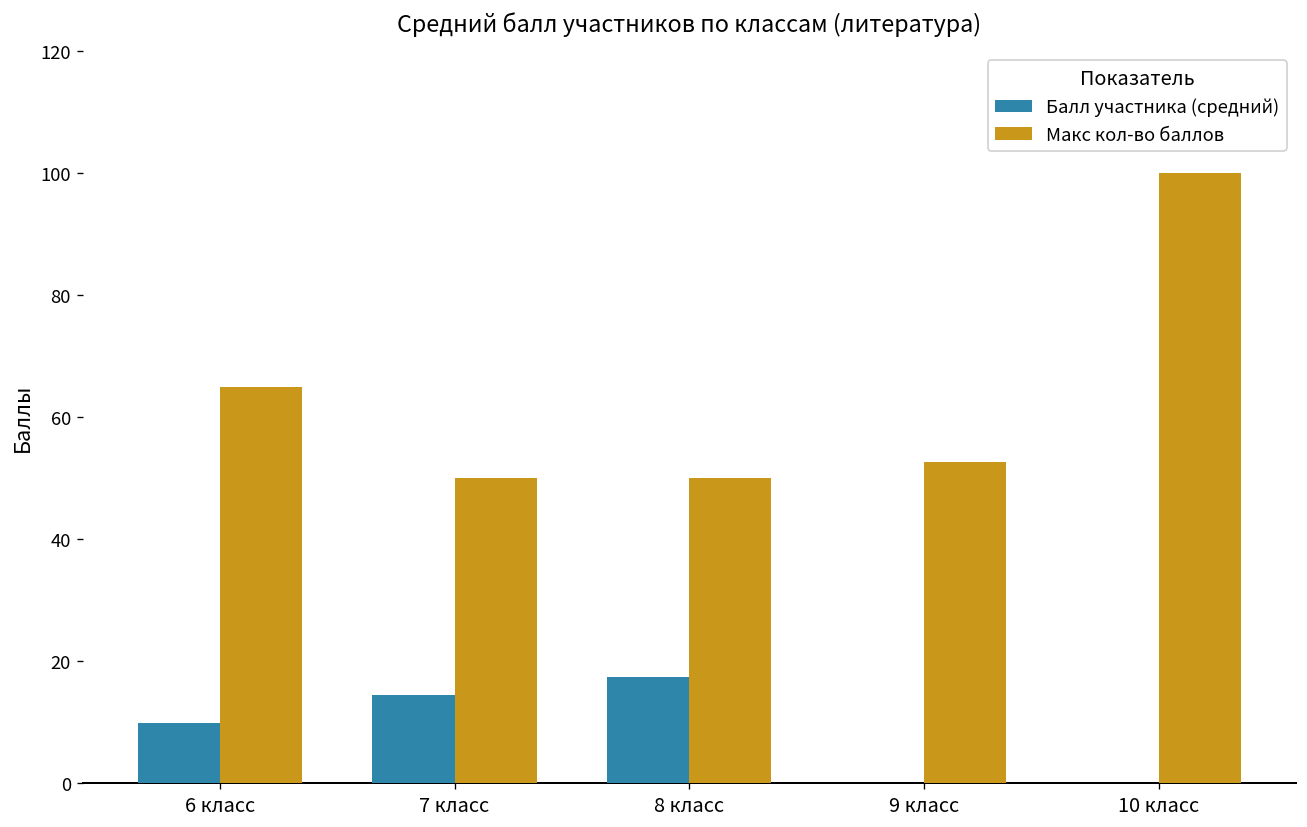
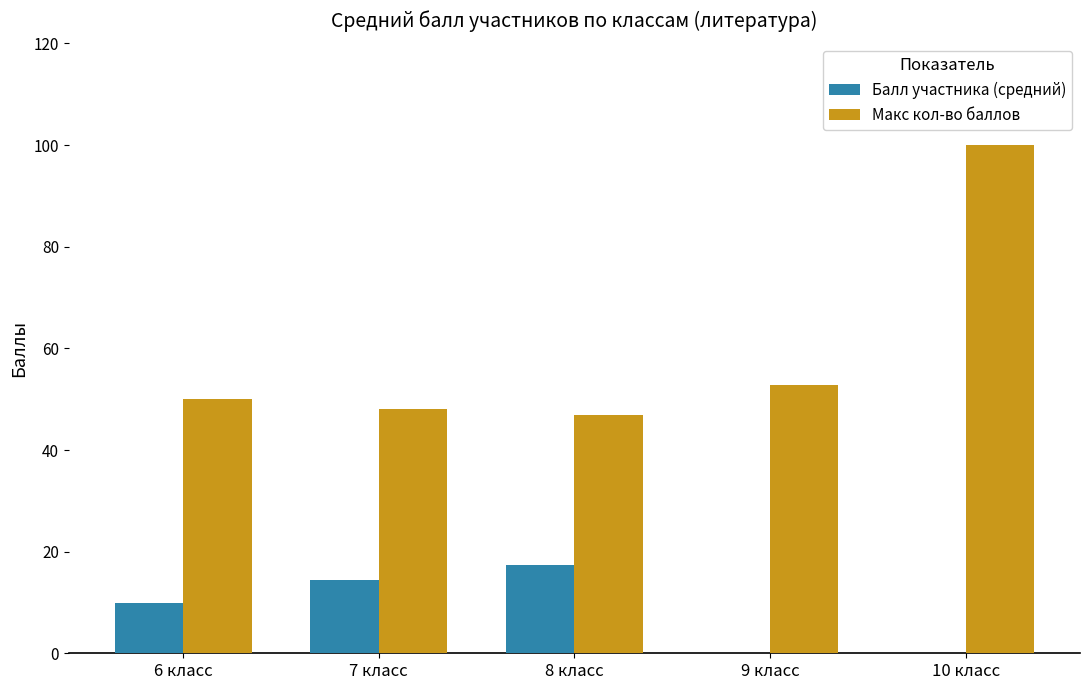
Макс кол-во баллов, 6 класс: 65 -> 50
Макс кол-во баллов, 7 класс: 50 -> 48
Макс кол-во баллов, 8 класс: 50 -> 47
